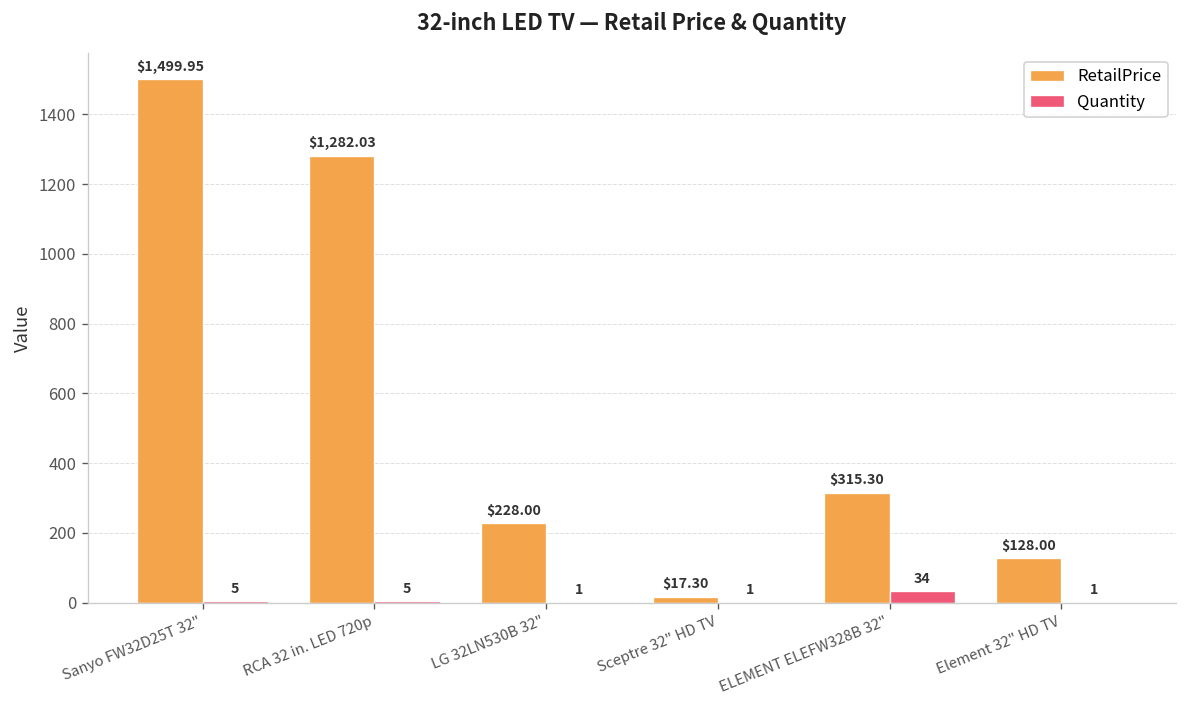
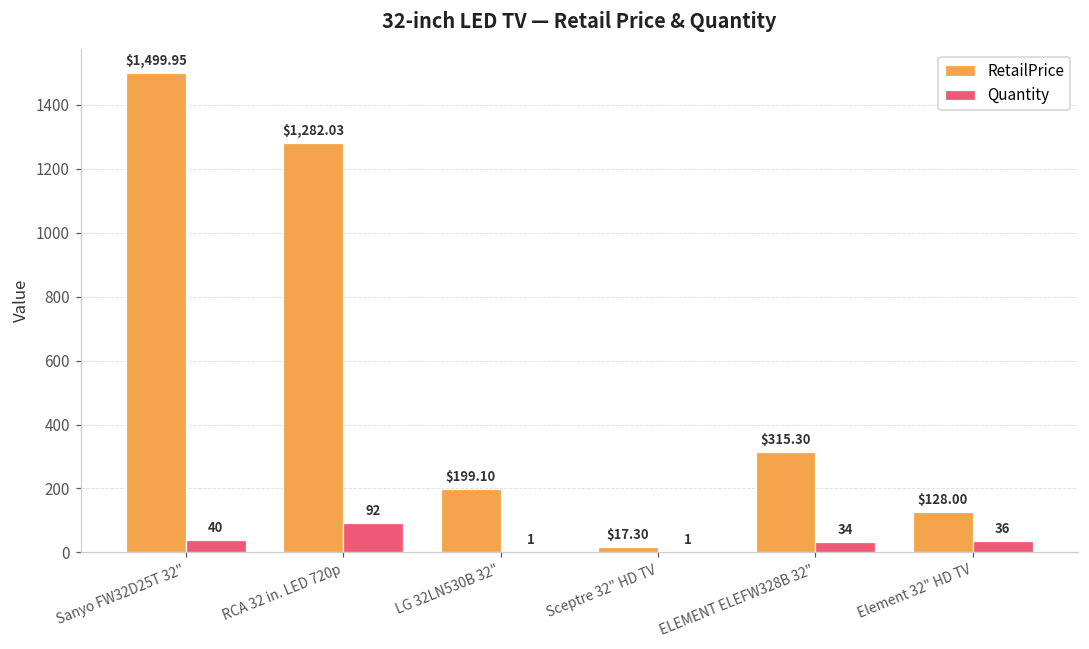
Quantity, Sanyo FW32D25T 32": 5 -> 40
Quantity, RCA 32 in. LED 720p: 5 -> 92
RetailPrice, LG 32LN530B 32": $228.00 -> $199.10
Quantity, Element 32" HD TV: 1 -> 36
